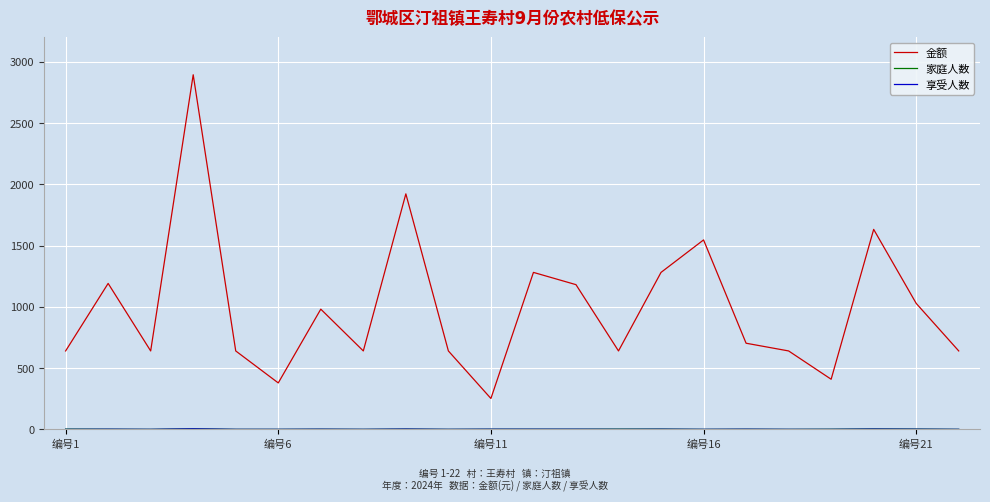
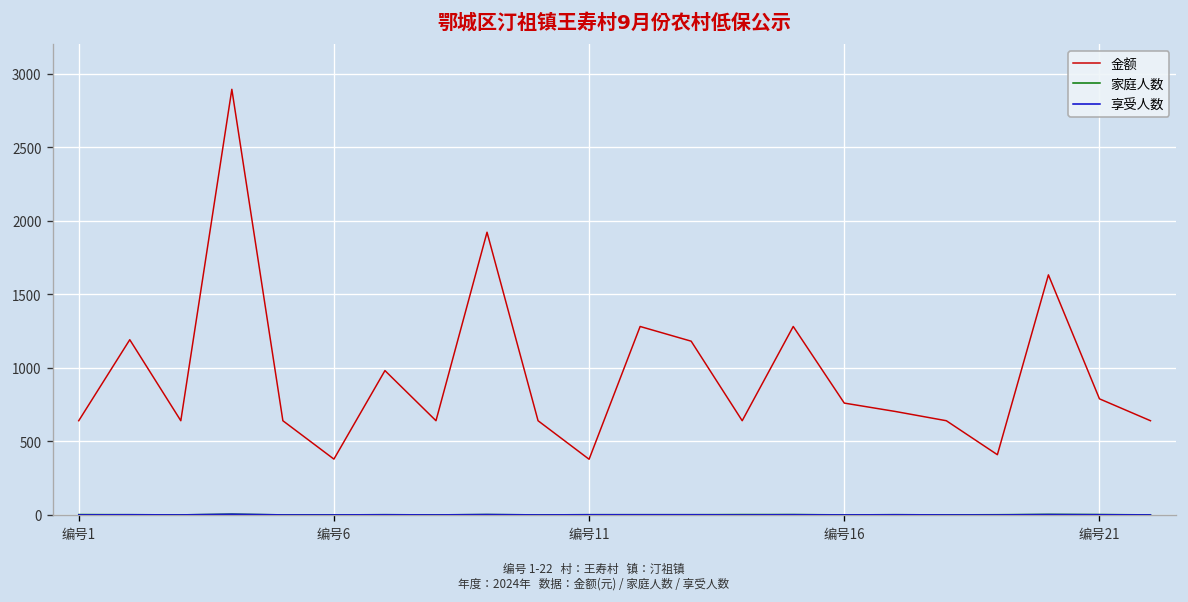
金额, 编号11: 250 -> 380
金额, 编号16: 1550 -> 760
金额, 编号21: 1030 -> 790
